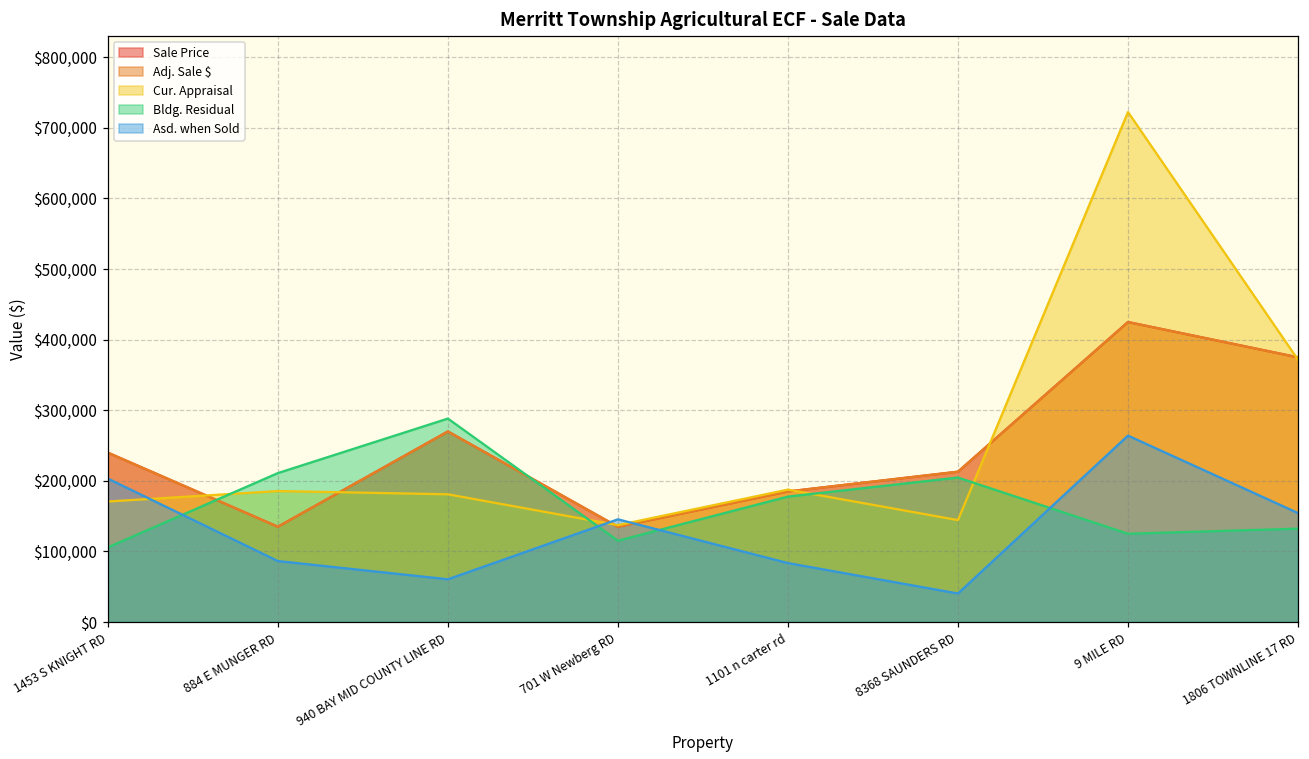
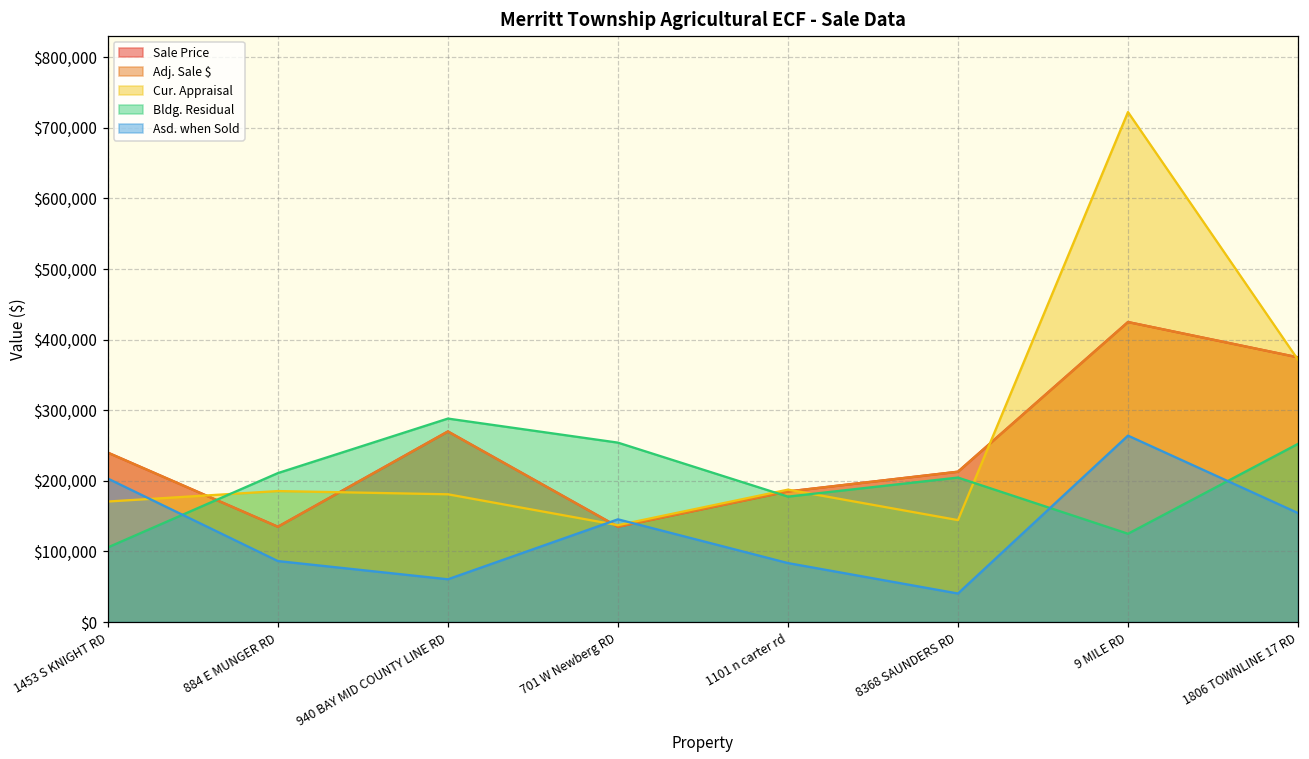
Bldg. Residual, 701 W Newberg RD: $120,000 -> $250,000
Bldg. Residual, 1806 TOWNLINE 17 RD: $130,000 -> $250,000
